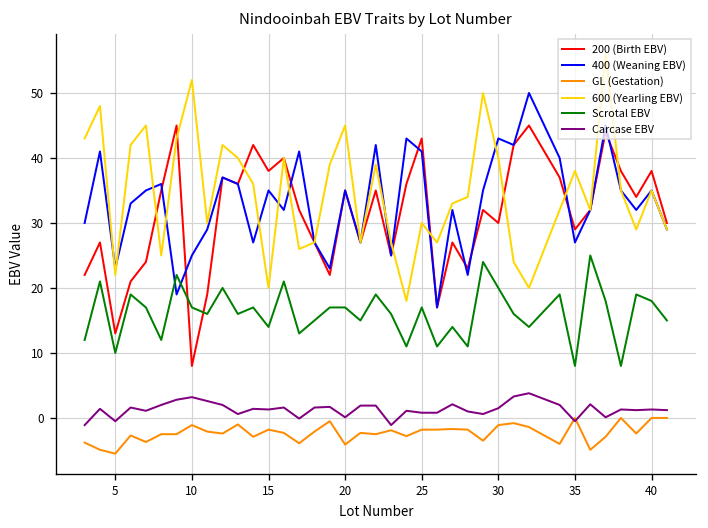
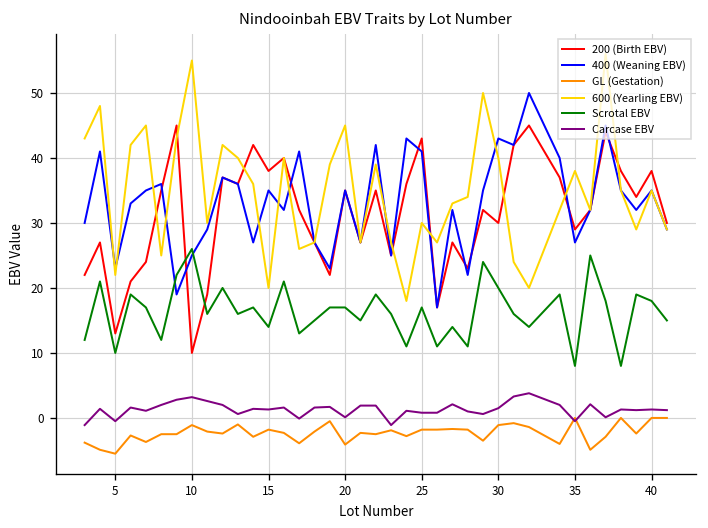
200 (Birth EBV), 10: 8 -> 10
600 (Yearling EBV), 10: 52 -> 55
Scrotal EBV, 10: 17 -> 26
